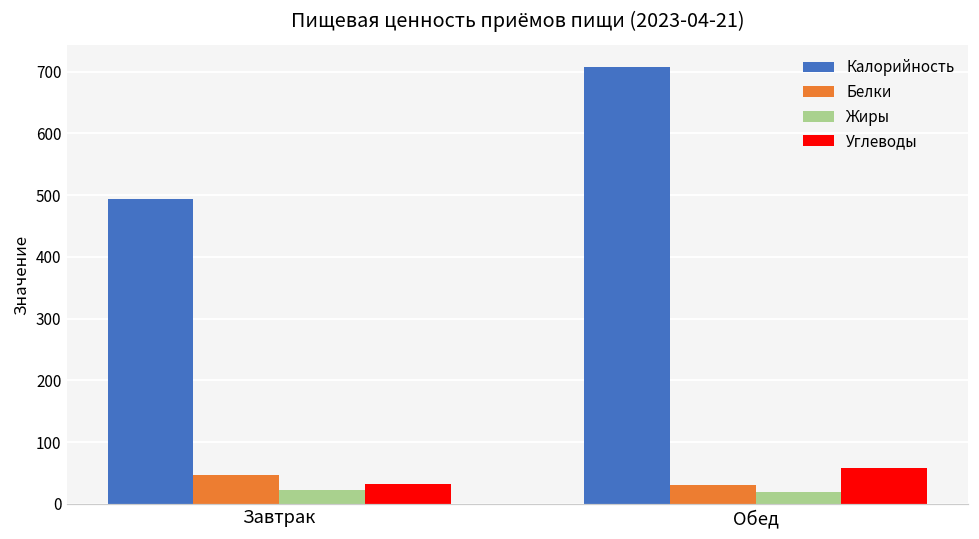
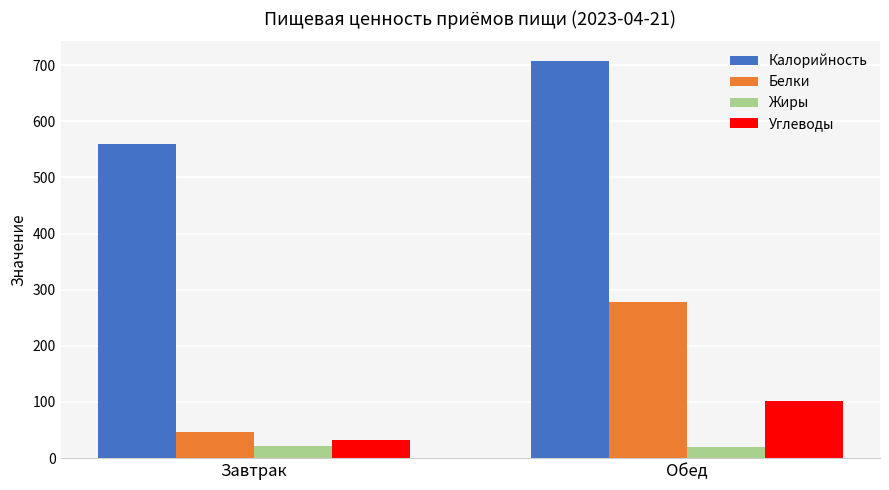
Калорийность, Завтрак: 490 -> 560
Белки, Обед: 30 -> 280
Углеводы, Обед: 60 -> 100
